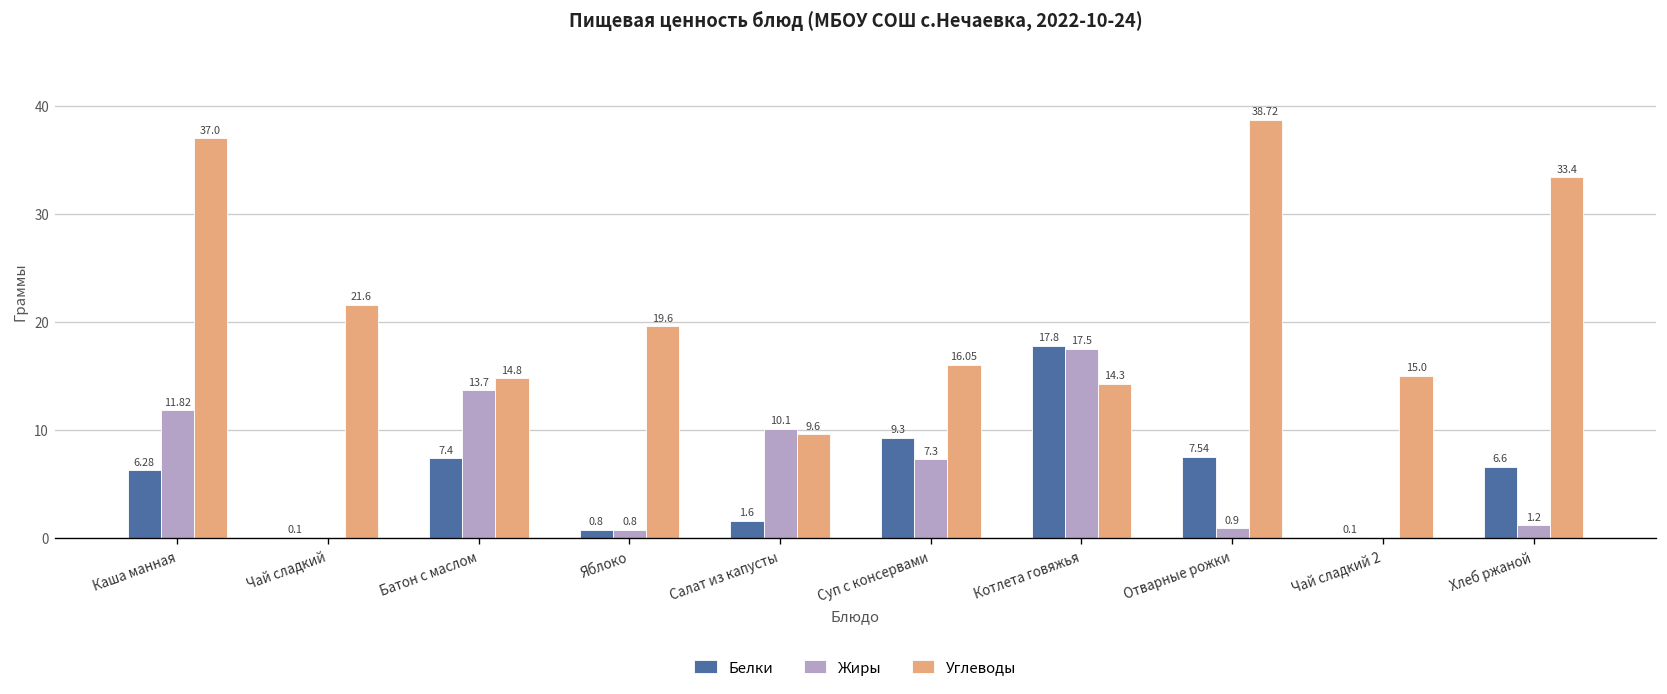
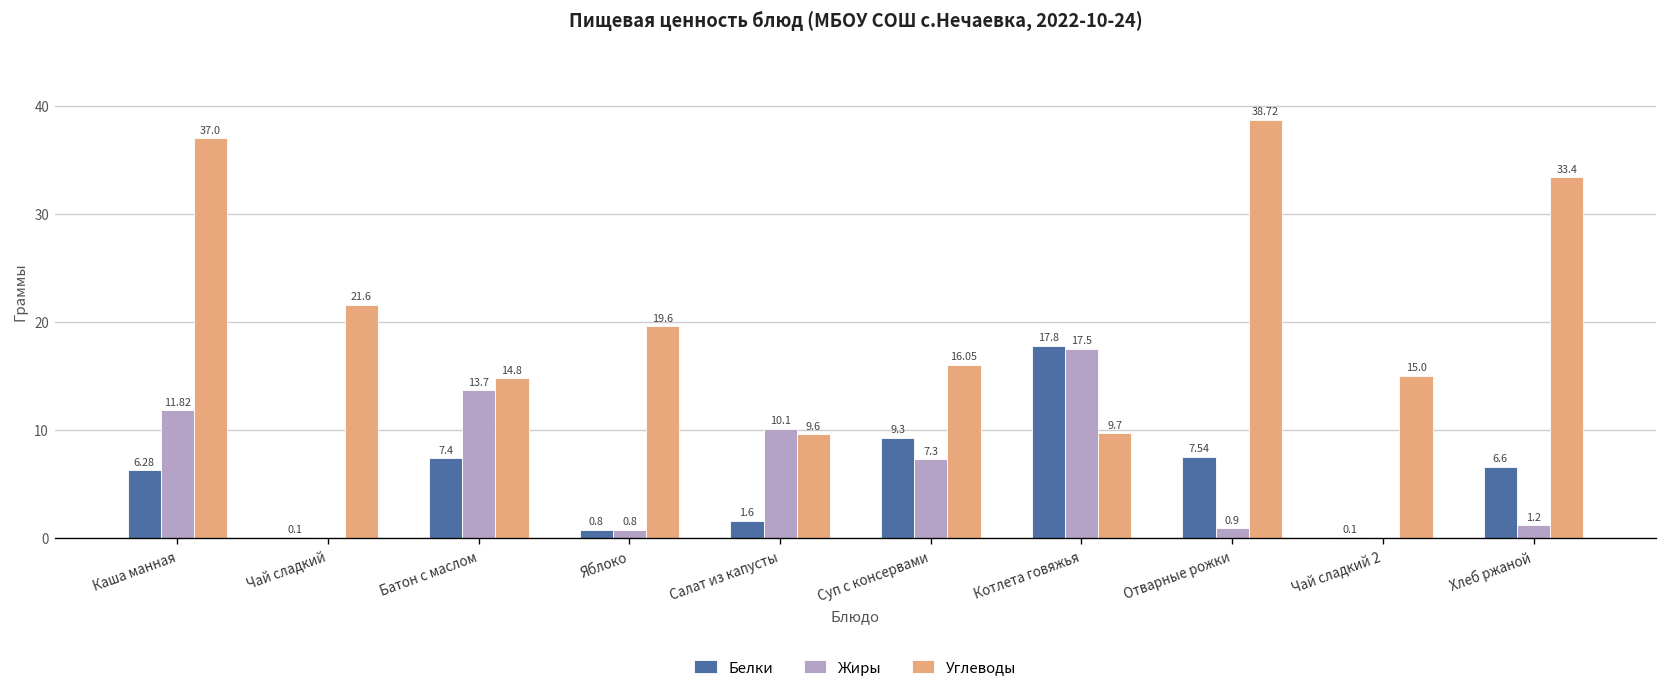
Углеводы, Котлета говяжья: 14.3 -> 9.7
